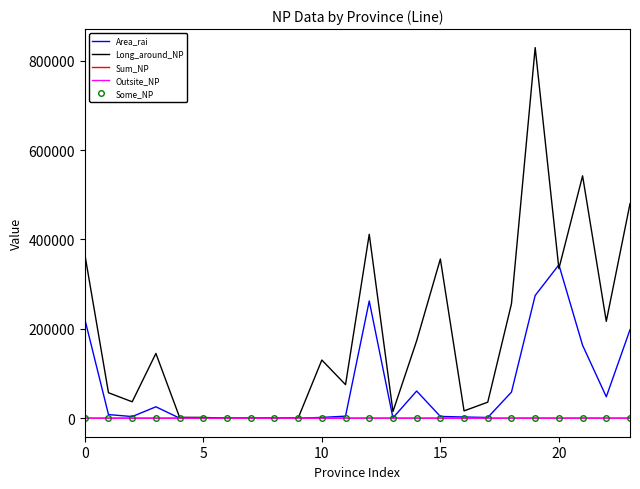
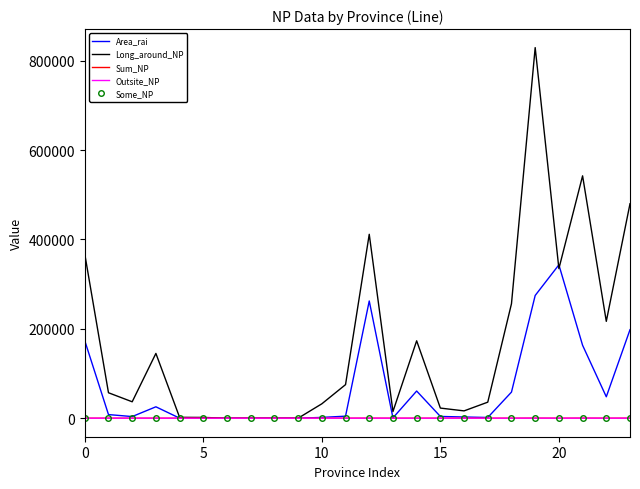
Area_rai, 0: 220000 -> 170000
Long_around_NP, 10: 130000 -> 30000
Long_around_NP, 15: 360000 -> 20000
